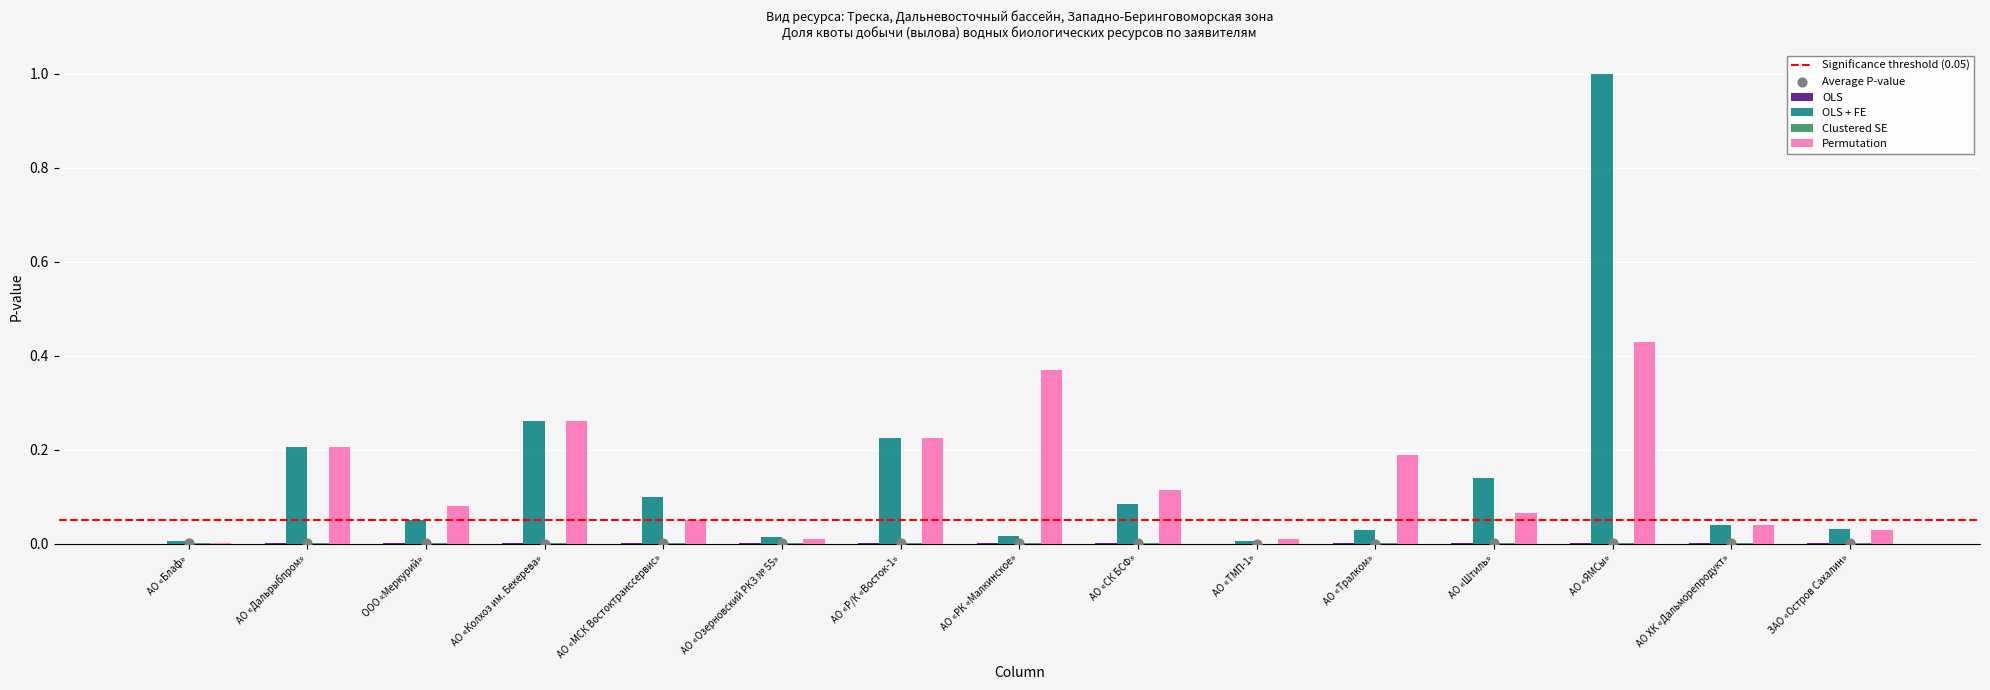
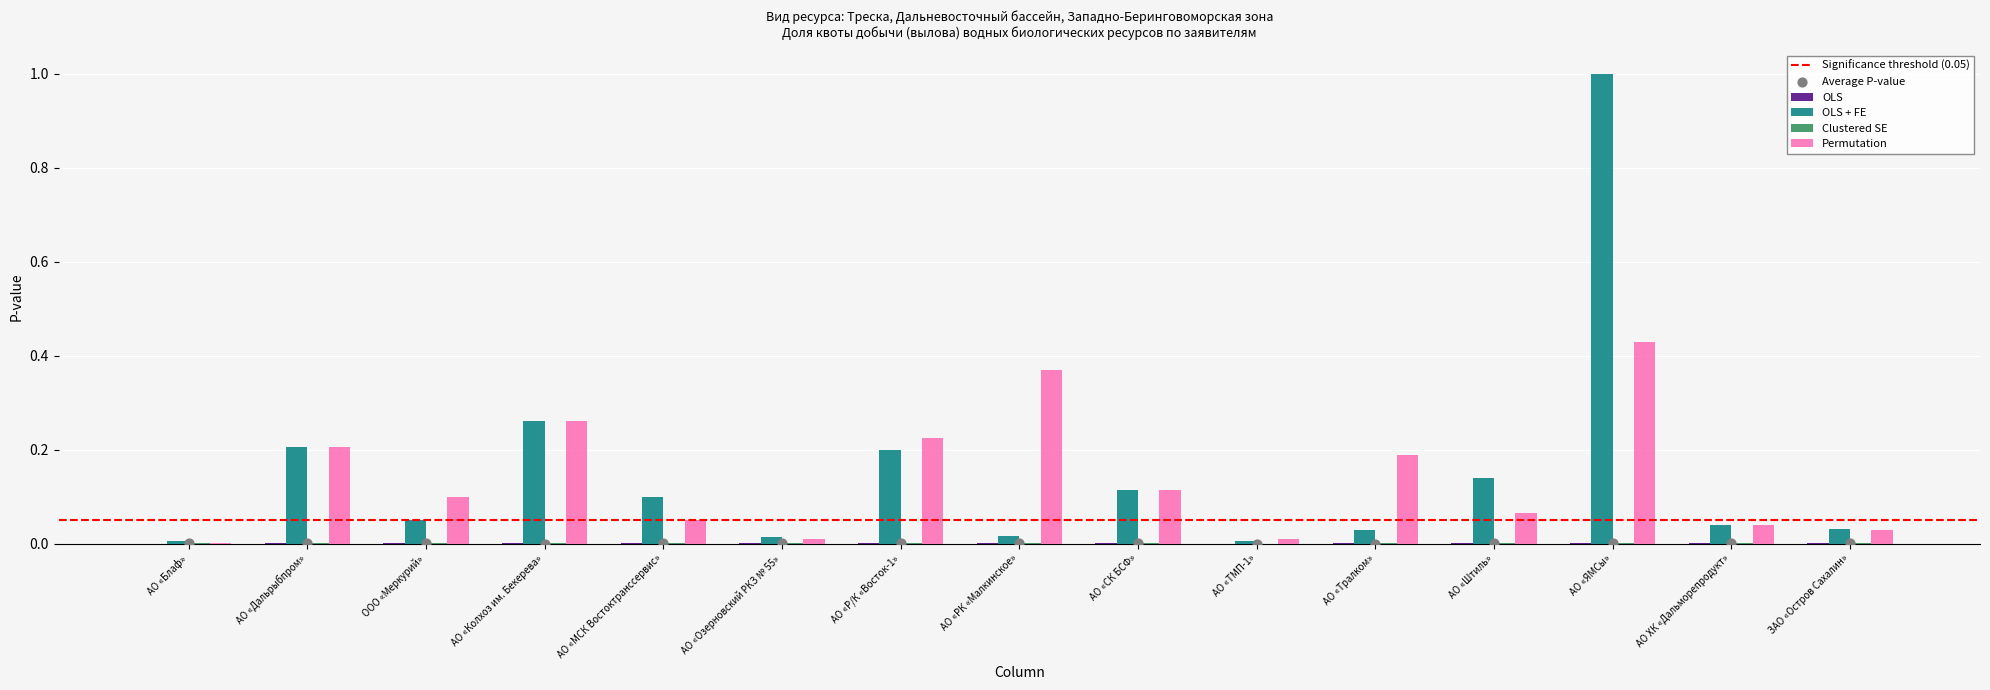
Permutation, ООО «Меркурий»: 0.08 -> 0.10
OLS + FE, АО «Р/К «Восток-1»: 0.22 -> 0.20
OLS + FE, АО «СК БСФ»: 0.08 -> 0.11
